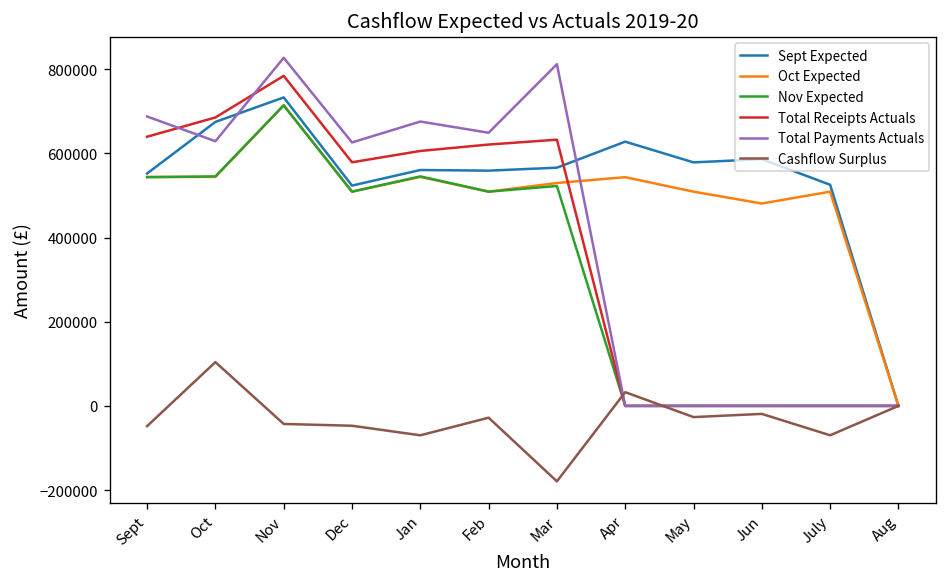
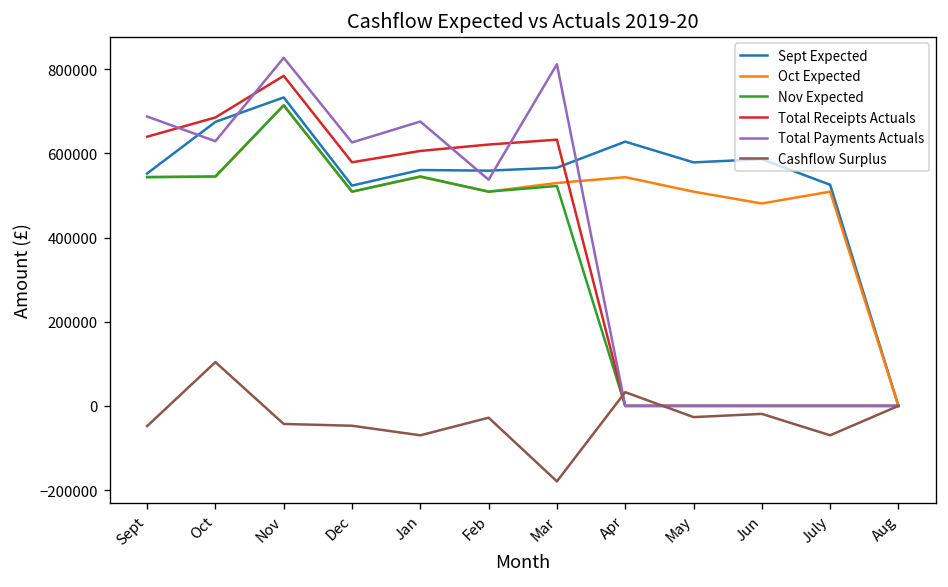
Total Payments Actuals, Feb: 650000 -> 540000
